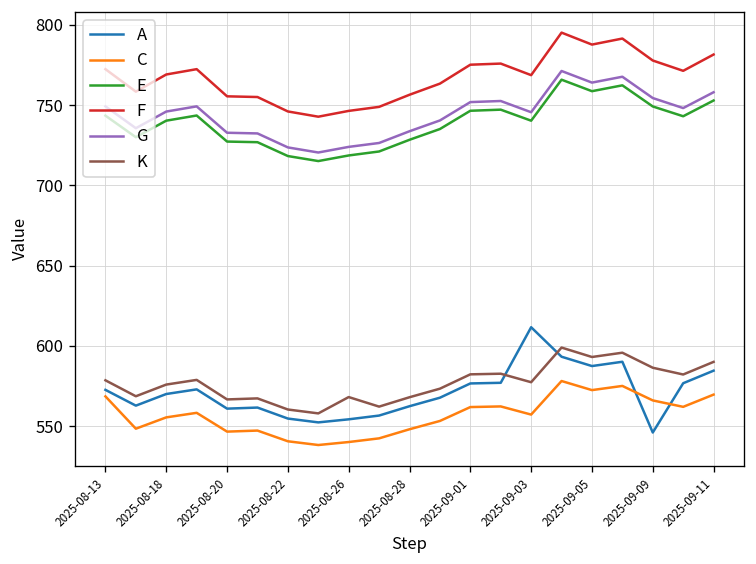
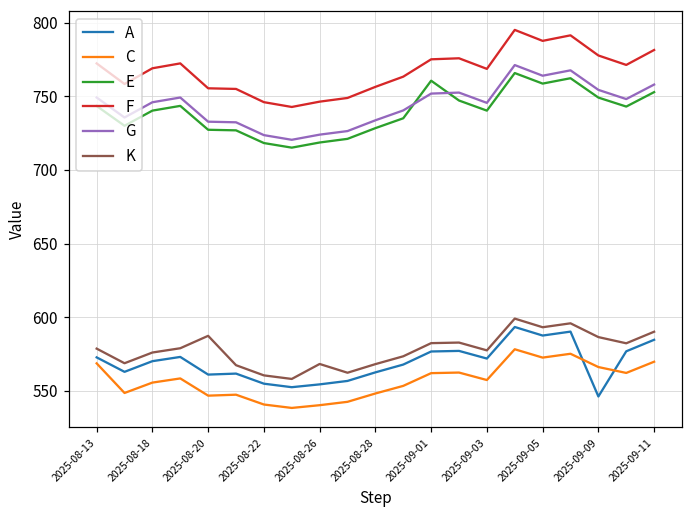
K, 2025-08-20: 567 -> 587
E, 2025-09-01: 746 -> 761
A, 2025-09-03: 612 -> 572
